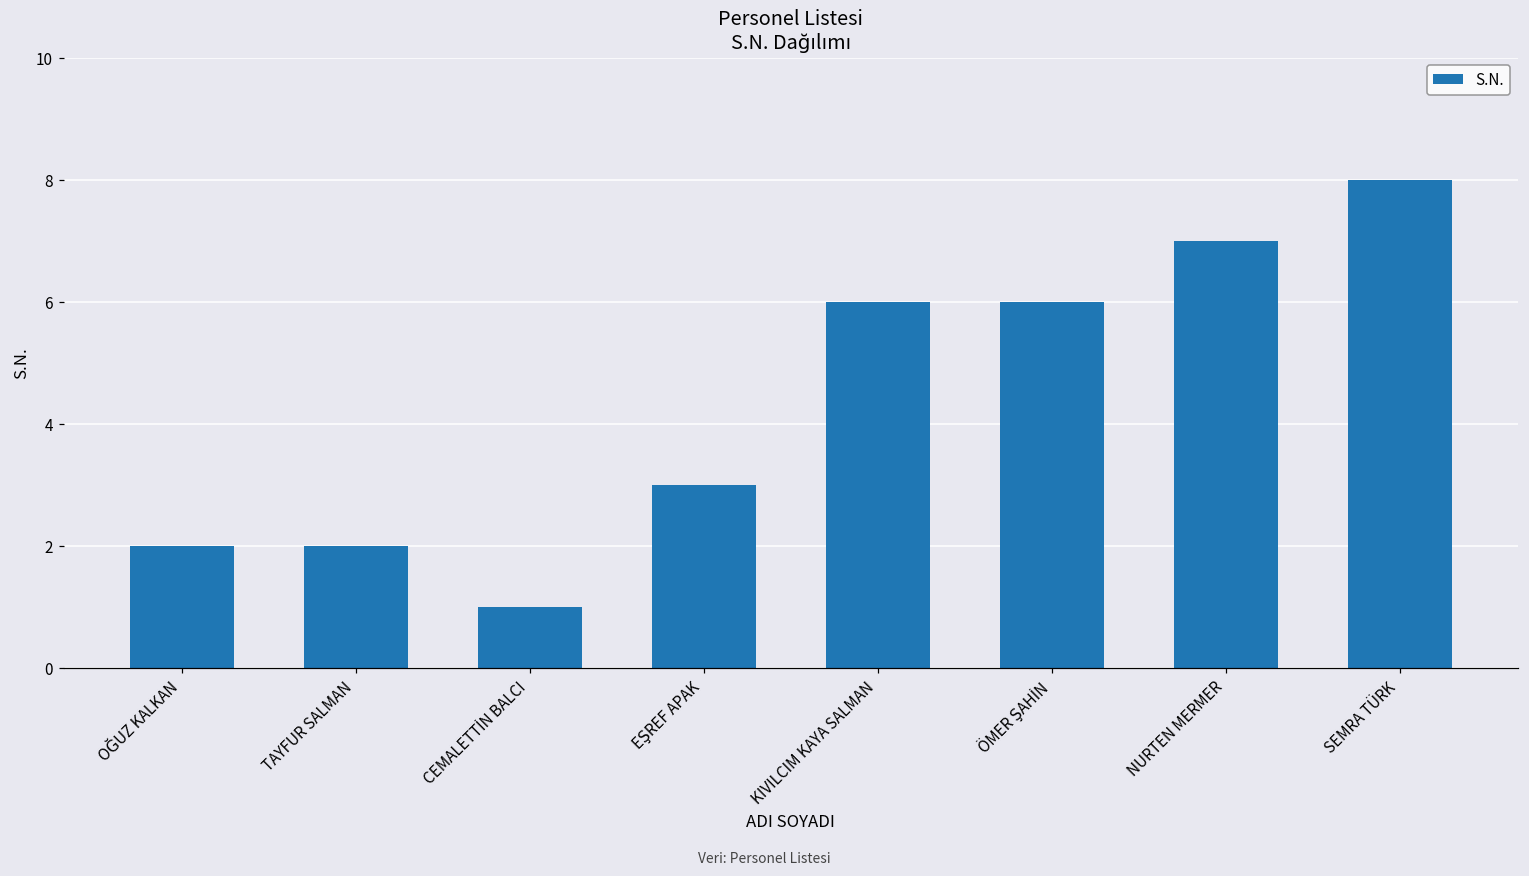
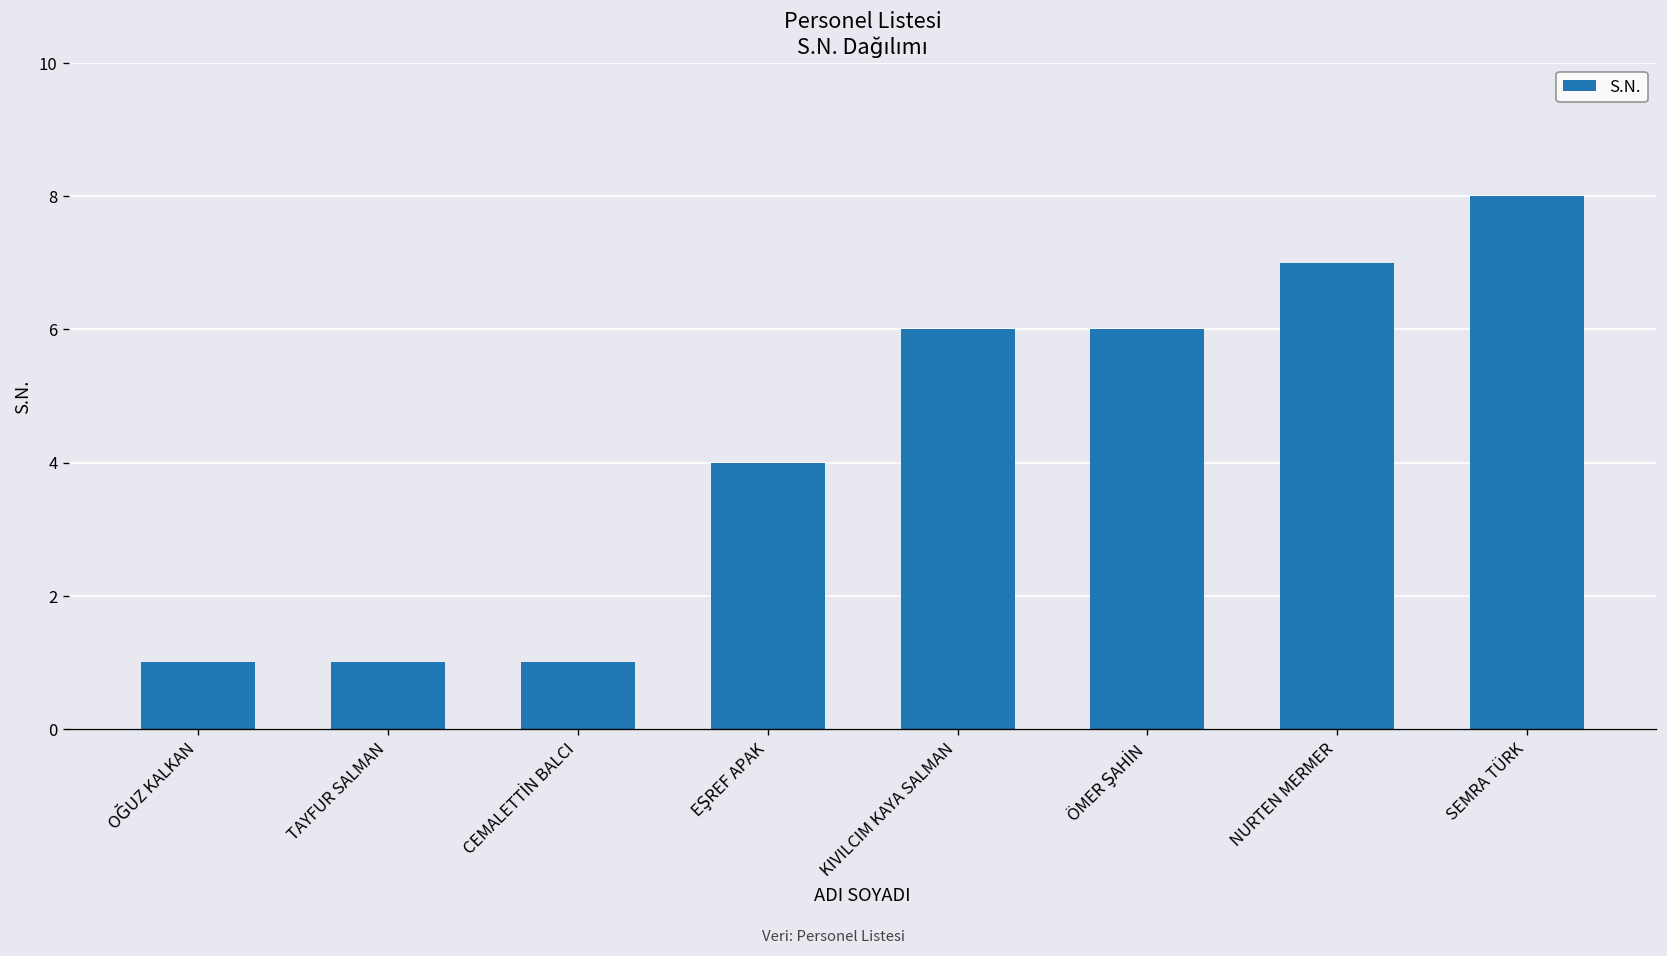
OĞUZ KALKAN: 2 -> 1
TAYFUR SALMAN: 2 -> 1
EŞREF APAK: 3 -> 4
